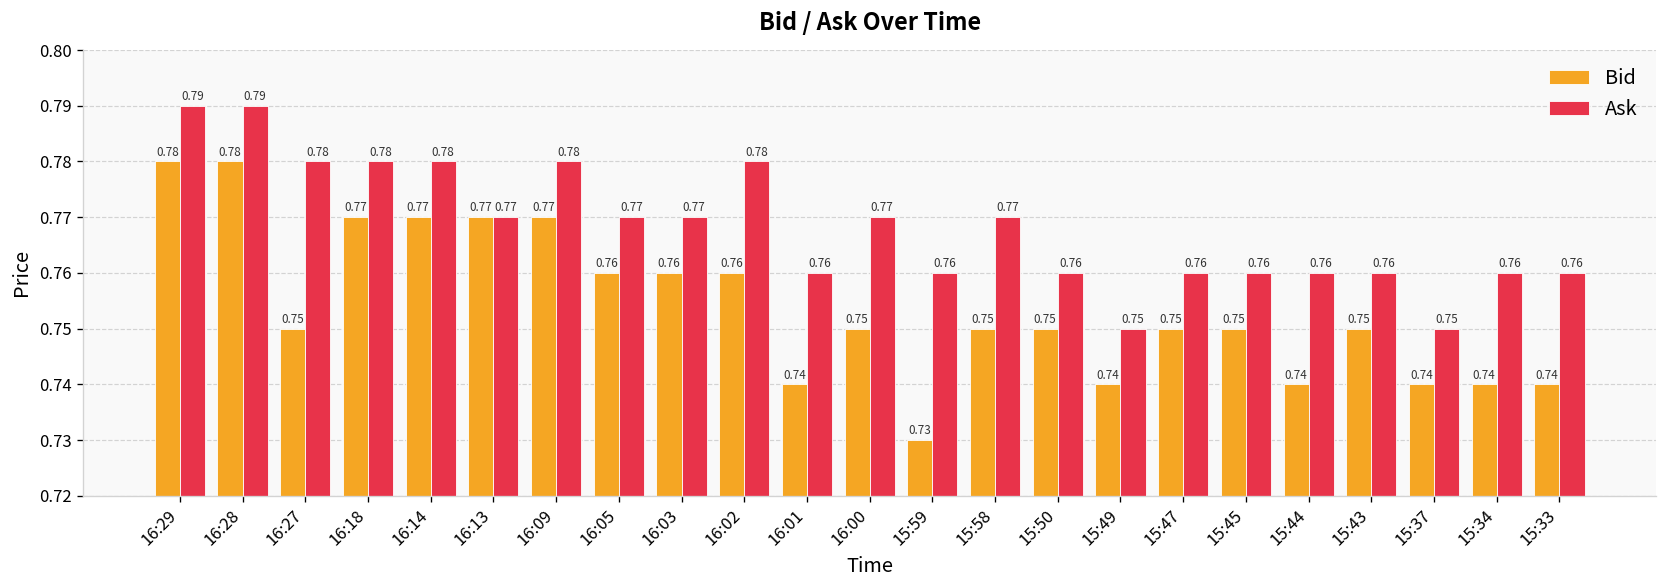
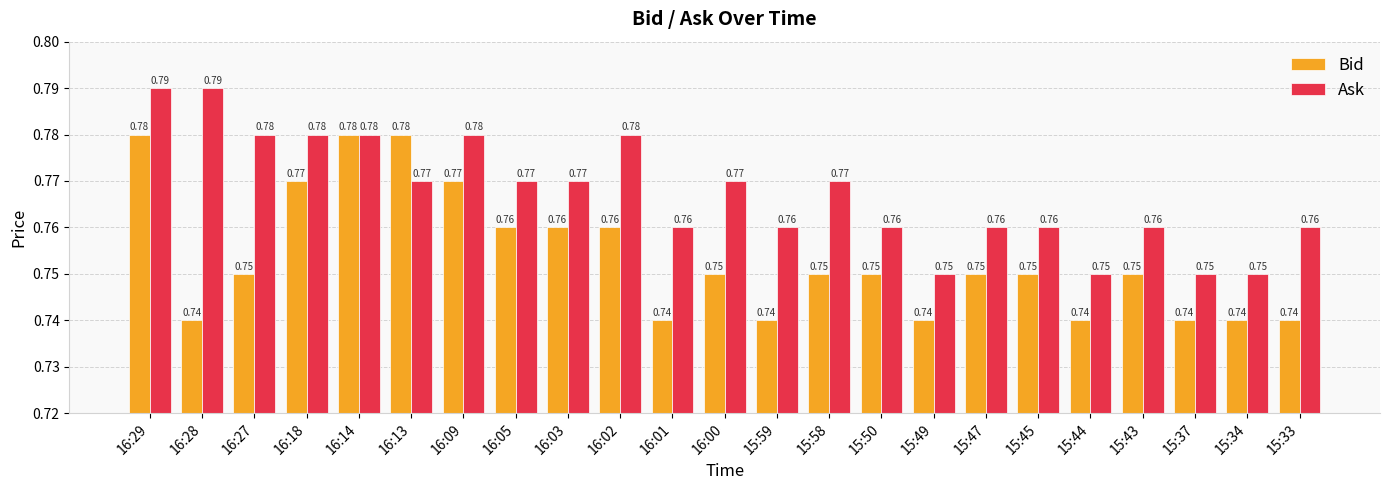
Bid, 16:28: 0.78 -> 0.74
Bid, 16:14: 0.77 -> 0.78
Bid, 16:13: 0.77 -> 0.78
Bid, 15:59: 0.73 -> 0.74
Ask, 15:44: 0.76 -> 0.75
Ask, 15:34: 0.76 -> 0.75
